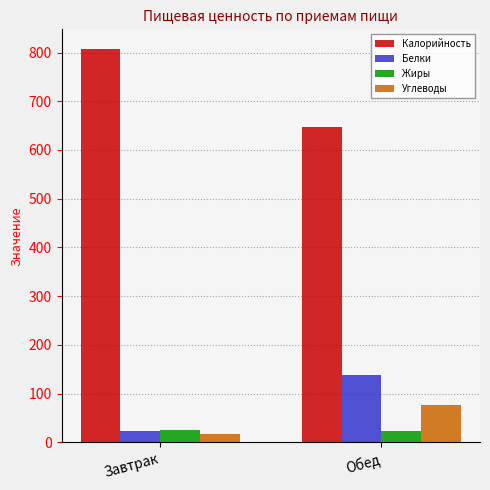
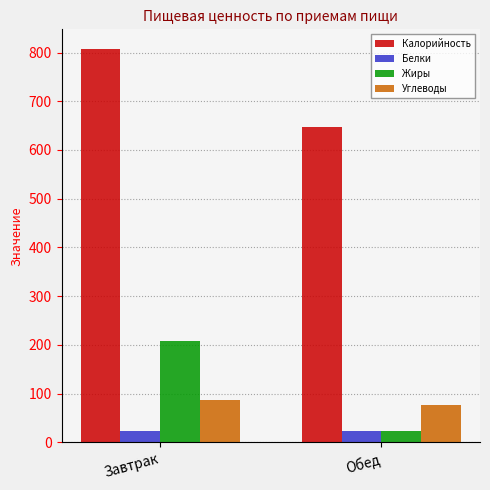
Жиры, Завтрак: 30 -> 210
Углеводы, Завтрак: 20 -> 90
Белки, Обед: 140 -> 20
